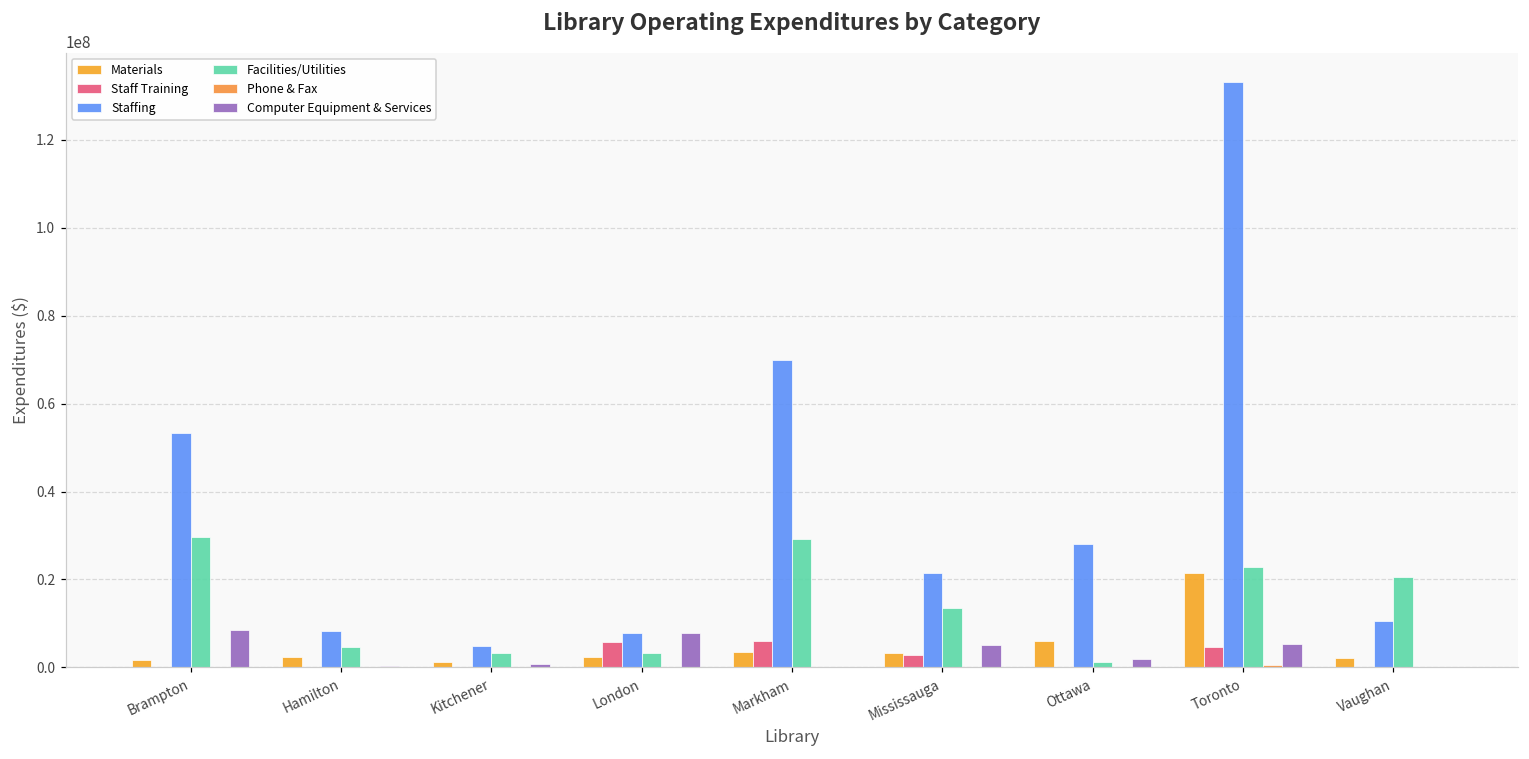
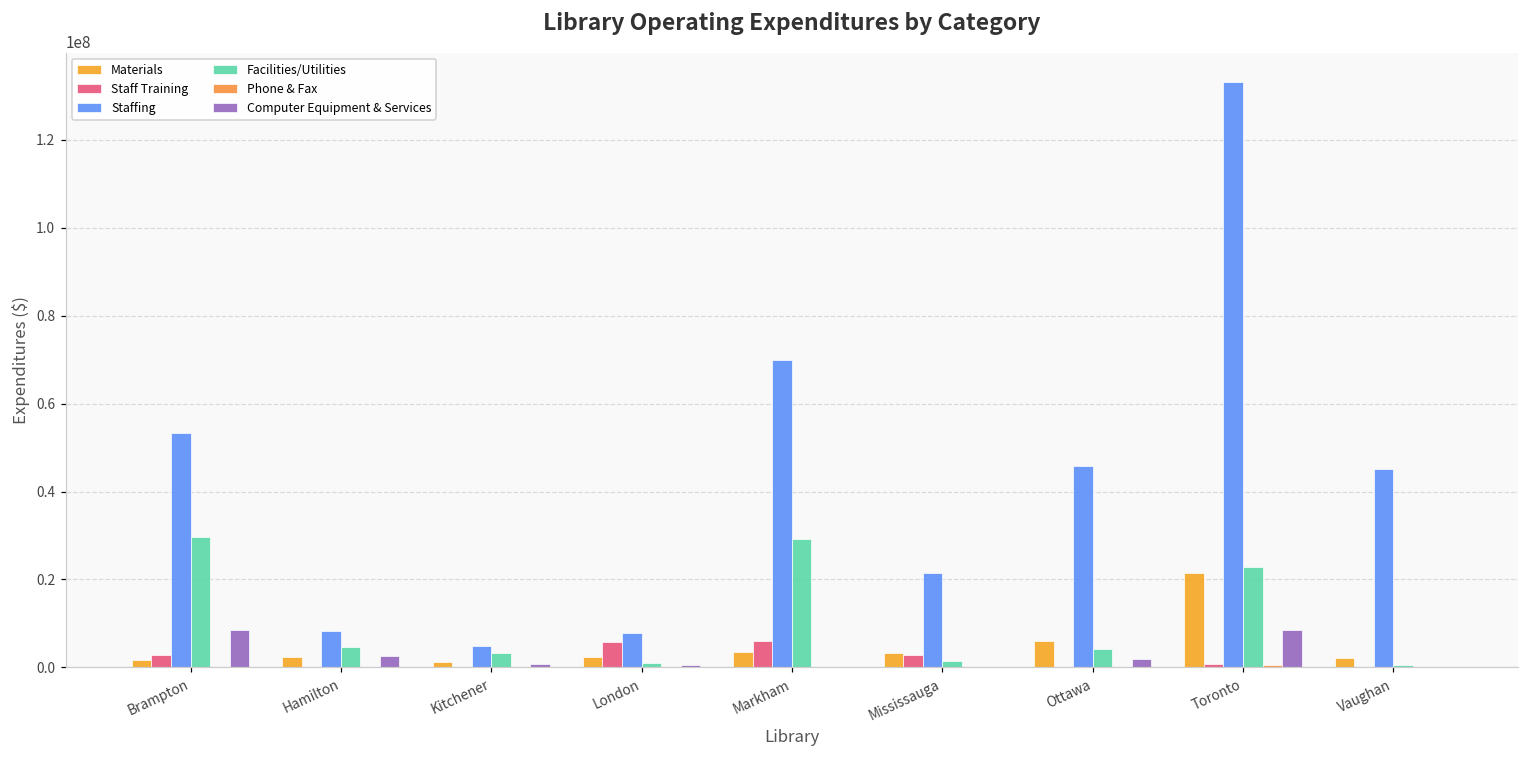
Staff Training, Brampton: 0 -> 3000000
Computer Equipment & Services, Hamilton: 0 -> 3000000
Facilities/Utilities, London: 3000000 -> 1000000
Computer Equipment & Services, London: 8000000 -> 0
Facilities/Utilities, Mississauga: 13000000 -> 1000000
Computer Equipment & Services, Mississauga: 5000000 -> 0
Staffing, Ottawa: 28000000 -> 46000000
Facilities/Utilities, Ottawa: 1000000 -> 4000000
Staff Training, Toronto: 5000000 -> 1000000
Computer Equipment & Services, Toronto: 5000000 -> 8000000
Staffing, Vaughan: 11000000 -> 45000000
Facilities/Utilities, Vaughan: 21000000 -> 1000000
